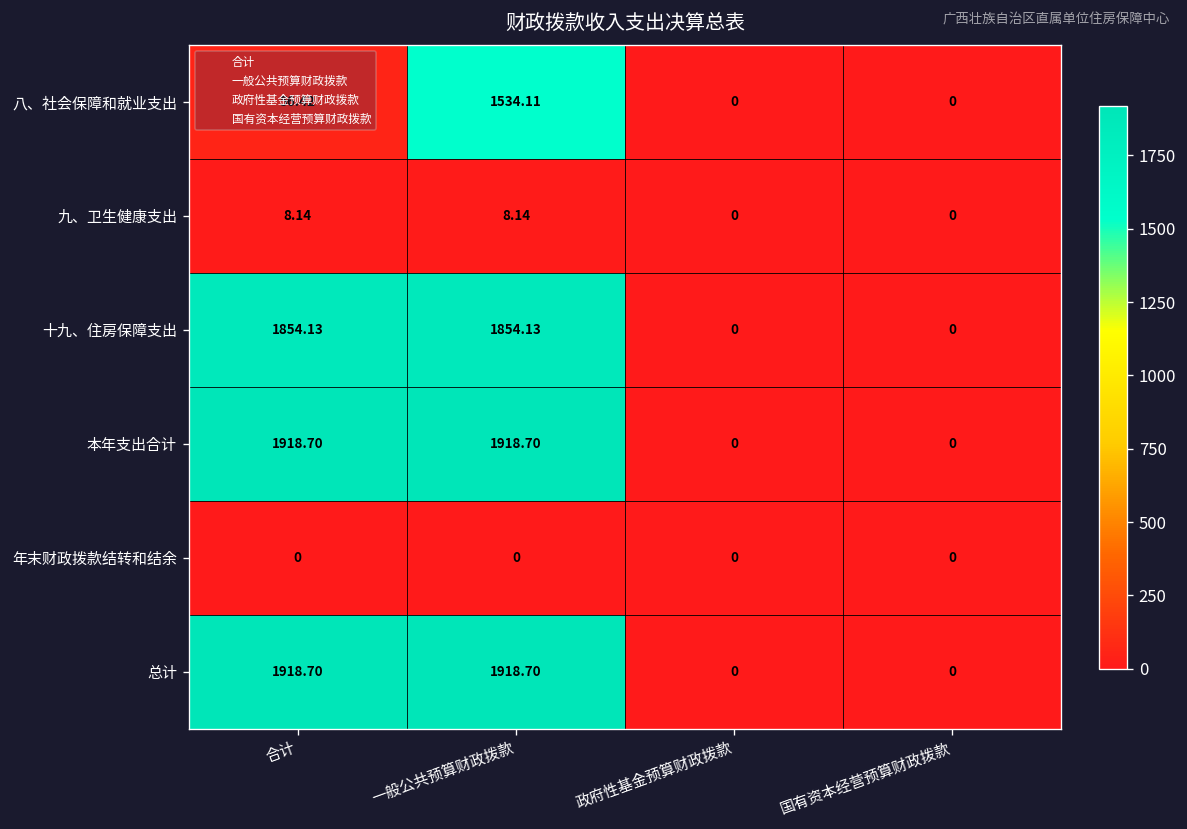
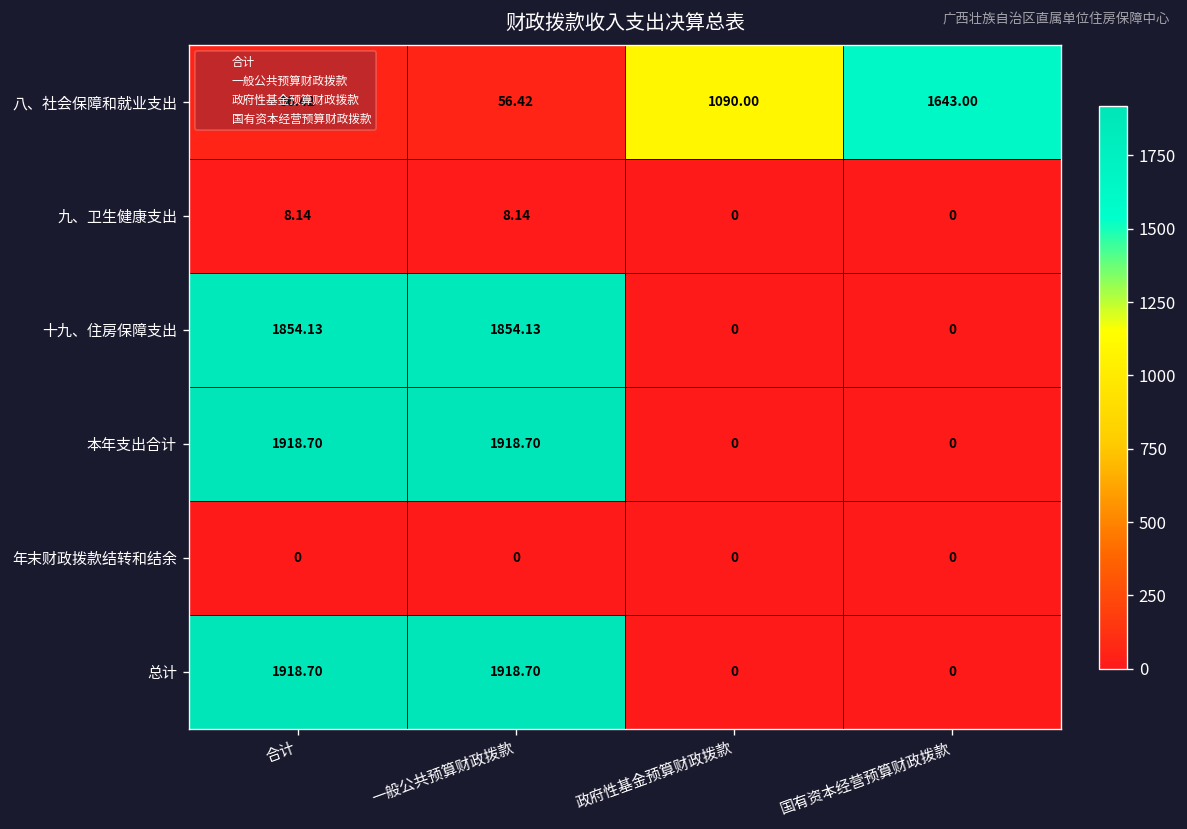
八、社会保障和就业支出, 一般公共预算财政拨款: 1534.11 -> 56.42
八、社会保障和就业支出, 政府性基金预算财政拨款: 0 -> 1090.00
八、社会保障和就业支出, 国有资本经营预算财政拨款: 0 -> 1643.00
